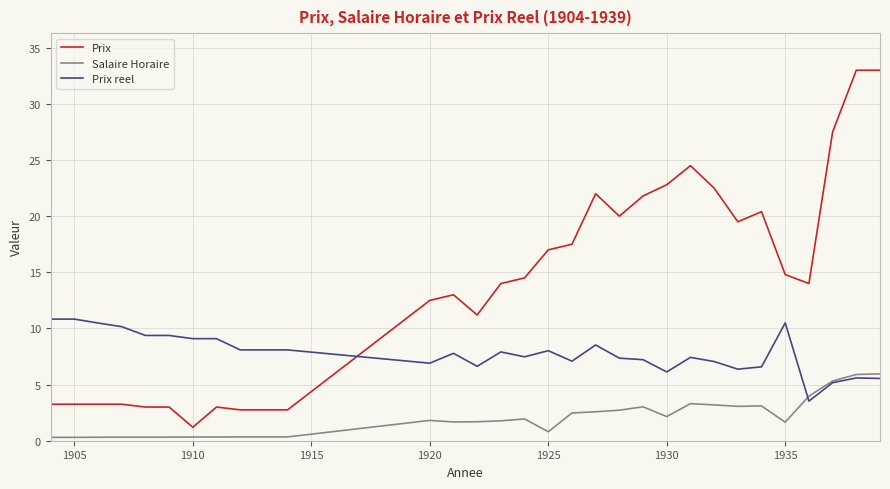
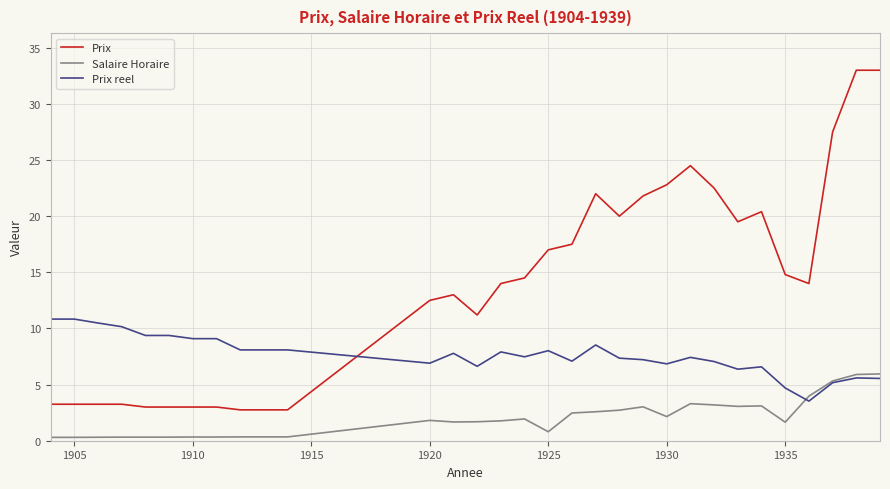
Prix, 1910: 1.2 -> 3.0
Prix reel, 1930: 6.1 -> 6.8
Prix reel, 1935: 10.5 -> 4.7
